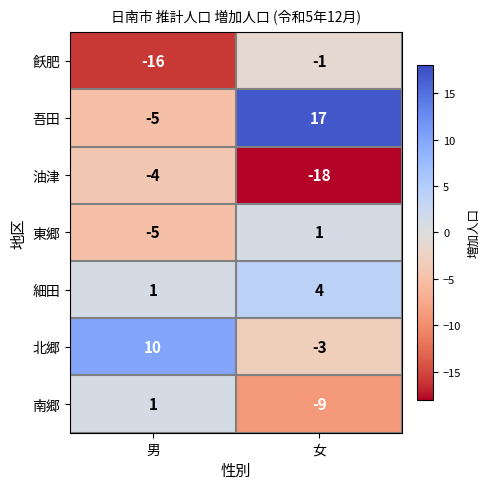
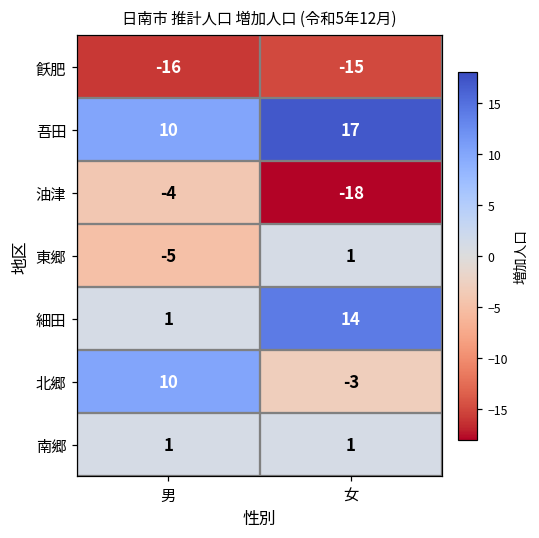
飫肥, 女: -1 -> -15
吾田, 男: -5 -> 10
細田, 女: 4 -> 14
南郷, 女: -9 -> 1
